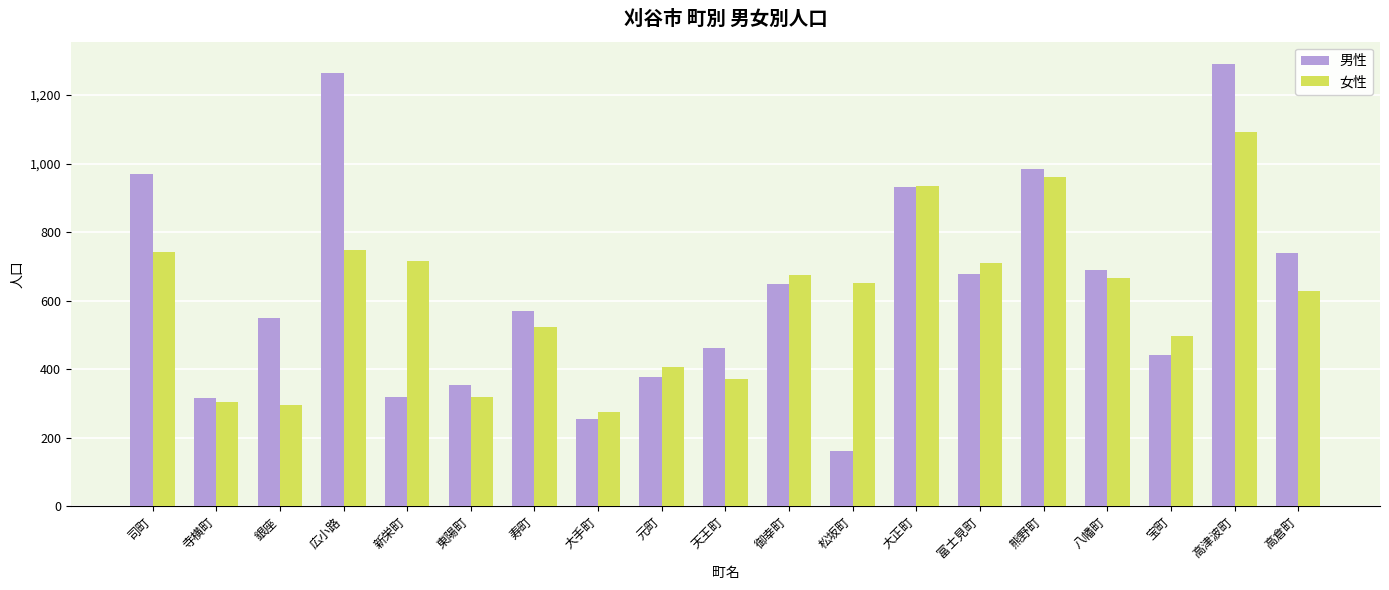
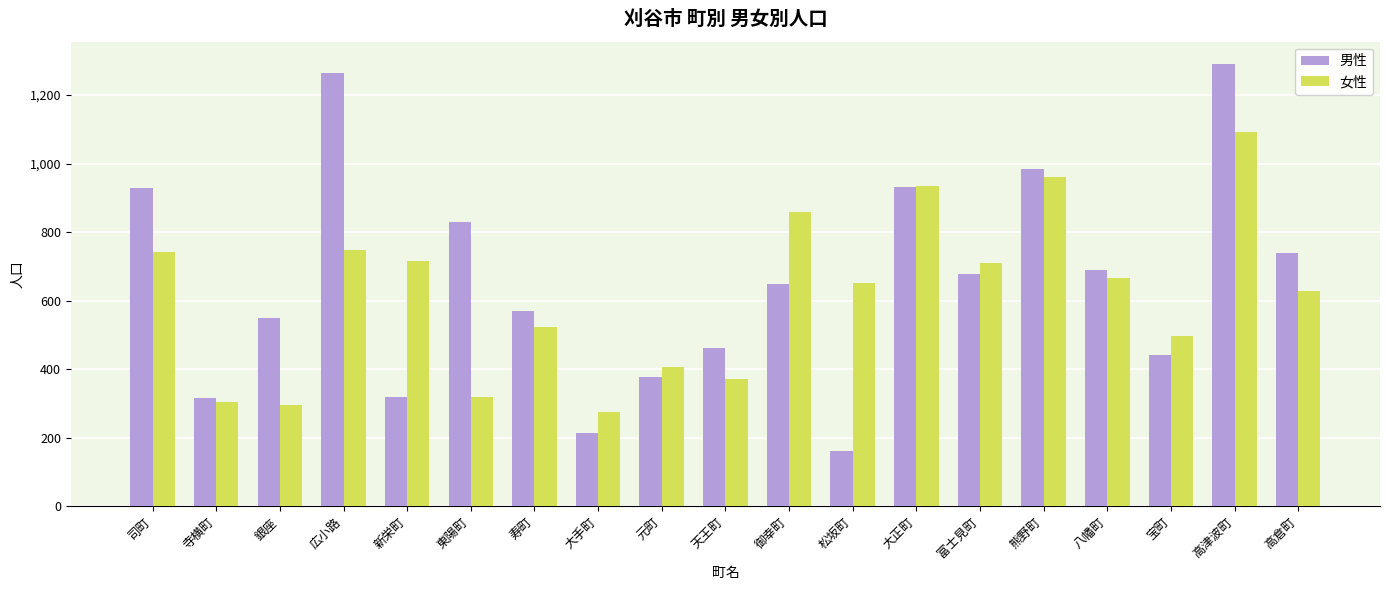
男性, 司町: 970 -> 930
男性, 東陽町: 350 -> 830
男性, 大手町: 260 -> 210
女性, 御幸町: 680 -> 860
